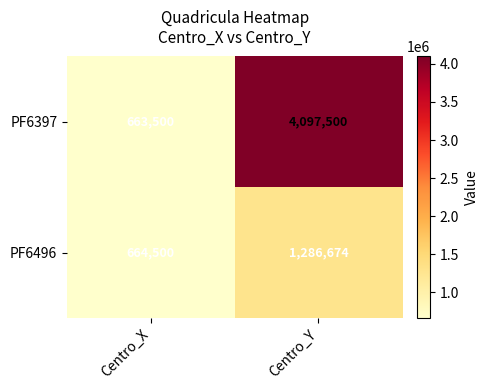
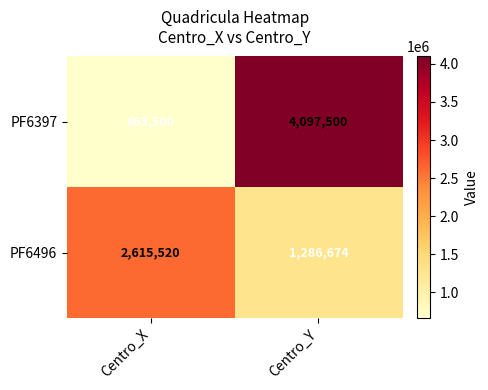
PF6496, Centro_X: 664,500 -> 2,615,520
